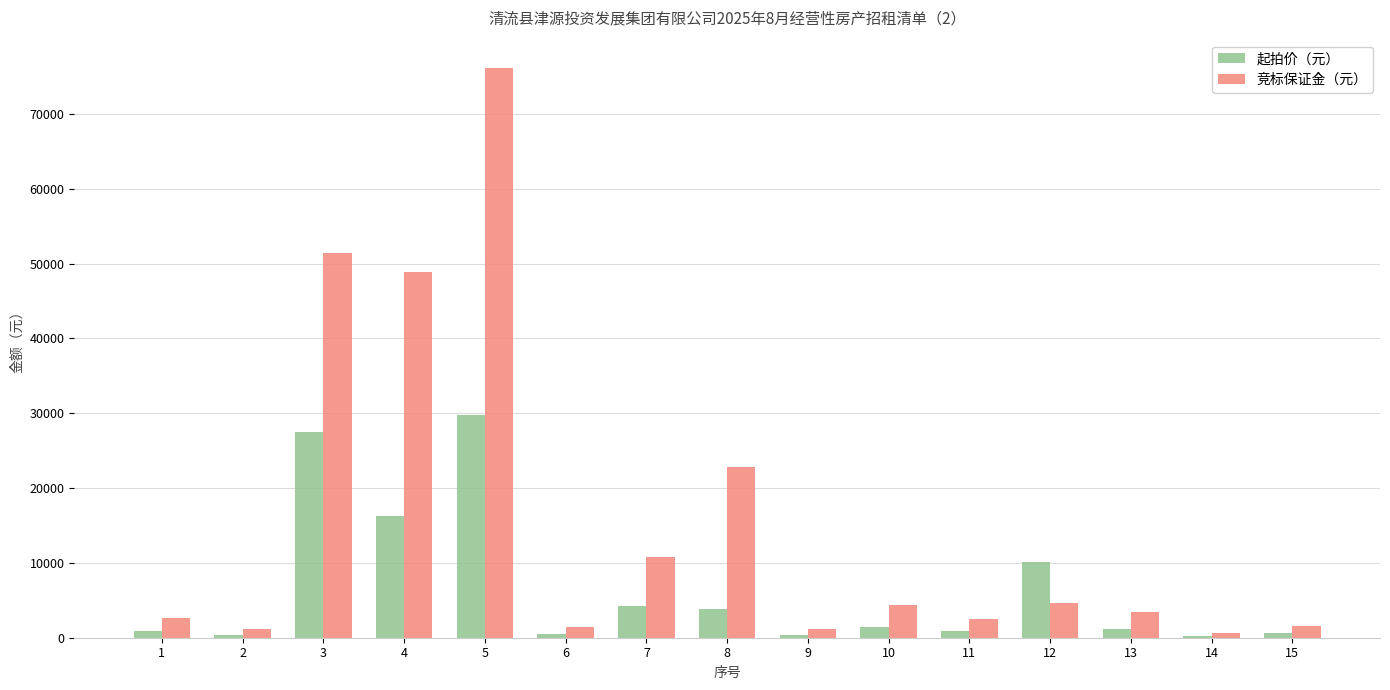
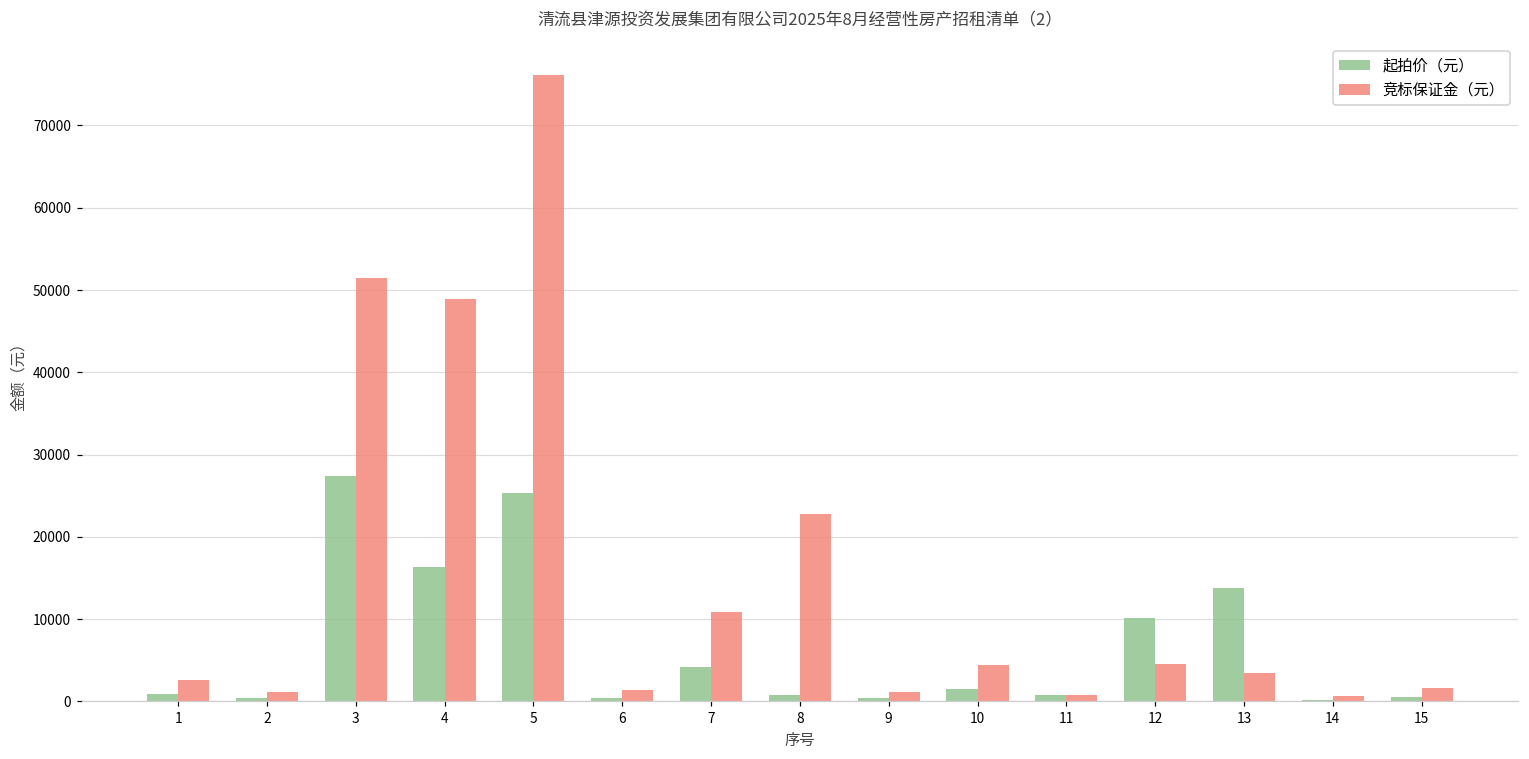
起拍价（元）, 5: 30000 -> 25000
起拍价（元）, 8: 4000 -> 1000
竞标保证金（元）, 11: 2000 -> 1000
起拍价（元）, 13: 1000 -> 14000
